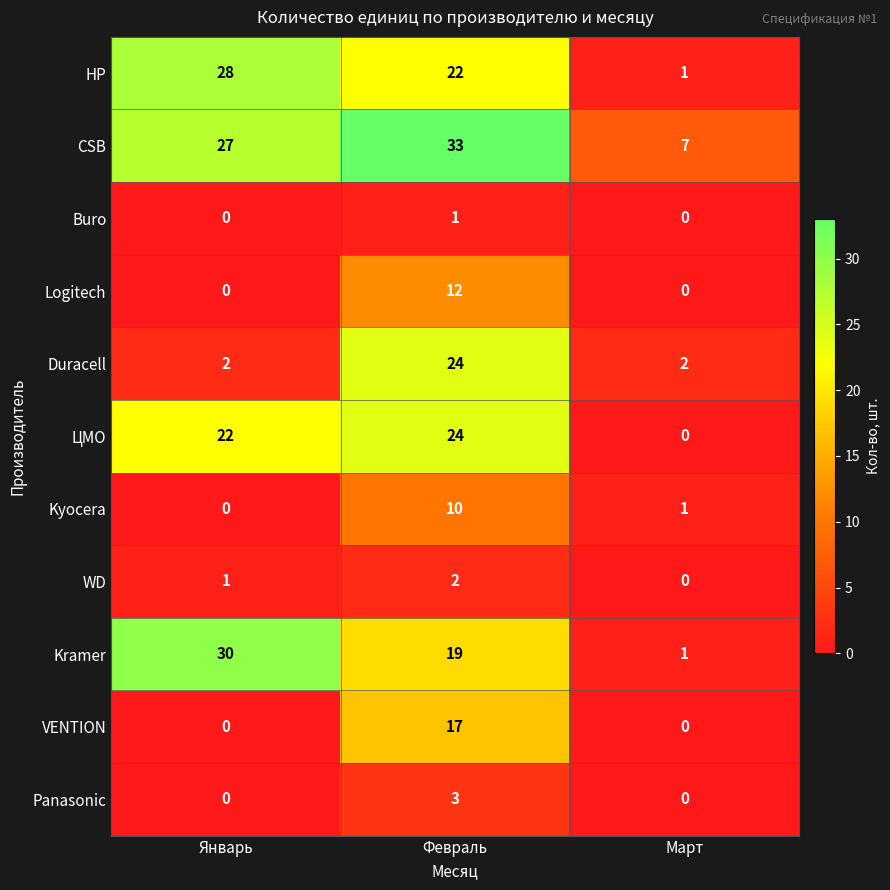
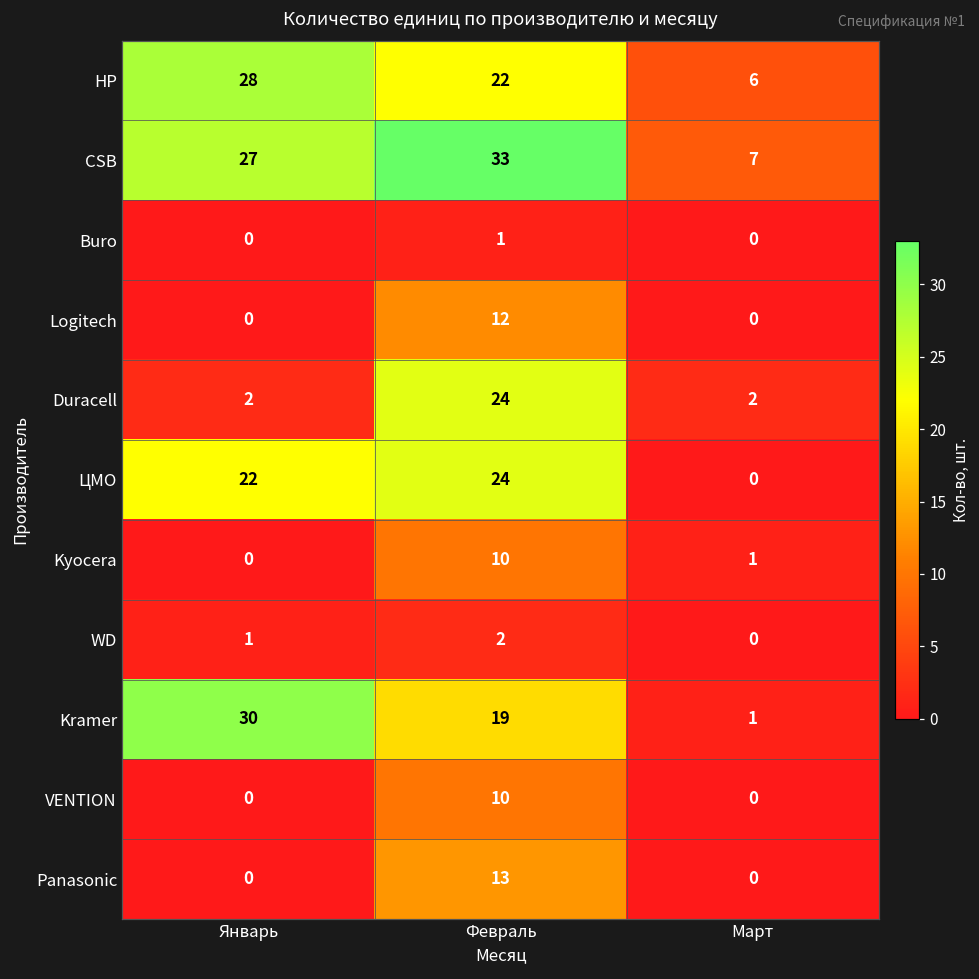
HP, Март: 1 -> 6
VENTION, Февраль: 17 -> 10
Panasonic, Февраль: 3 -> 13
